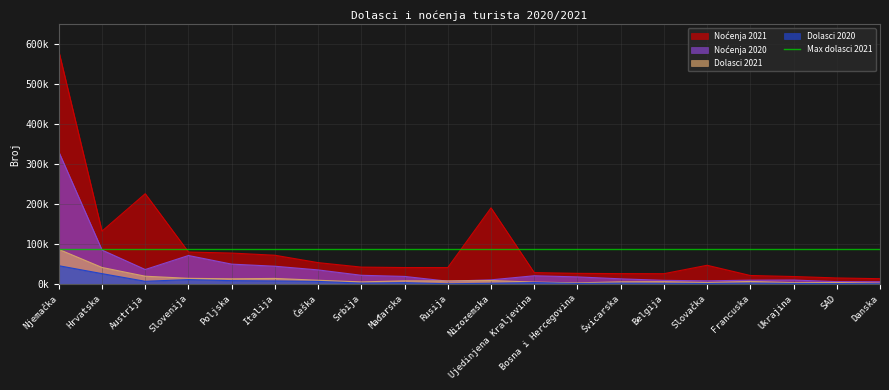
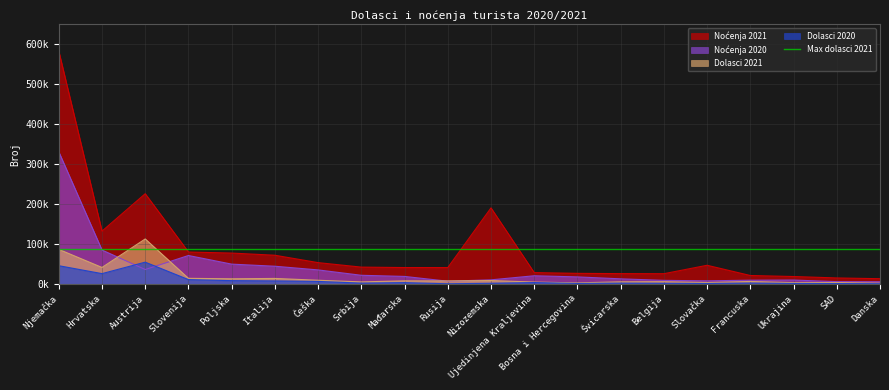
Dolasci 2021, Austrija: 20000 -> 110000
Dolasci 2020, Austrija: 10000 -> 50000
